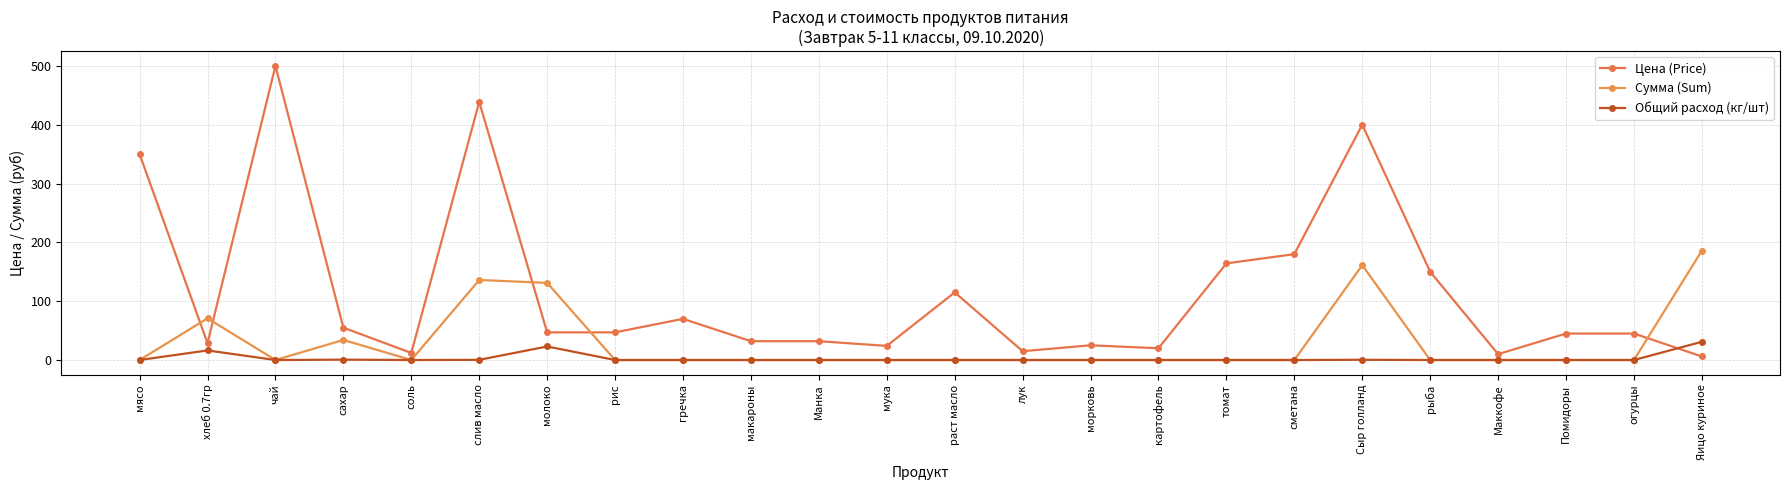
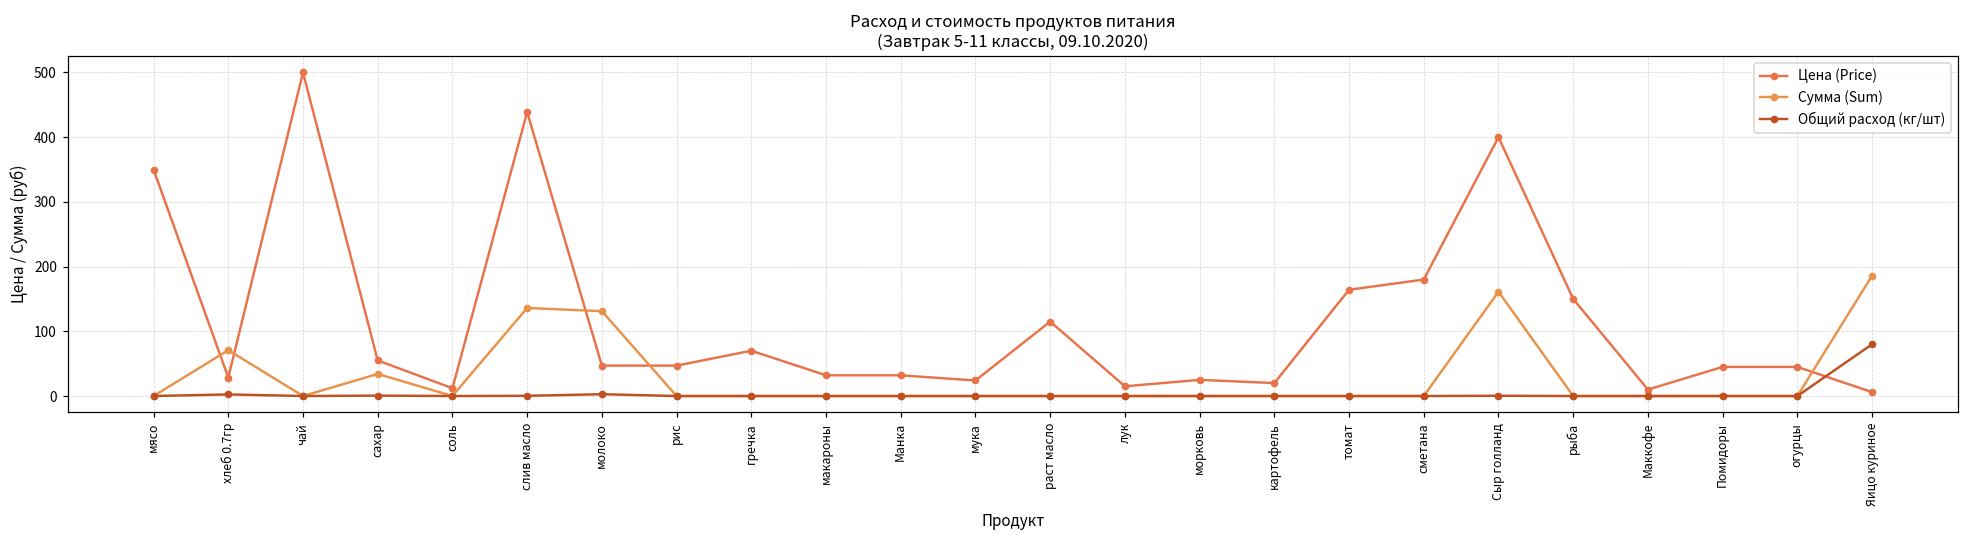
Общий расход (кг/шт), хлеб 0.7гр: 20 -> 0
Общий расход (кг/шт), молоко: 20 -> 0
Общий расход (кг/шт), Яицо куриное: 30 -> 80
